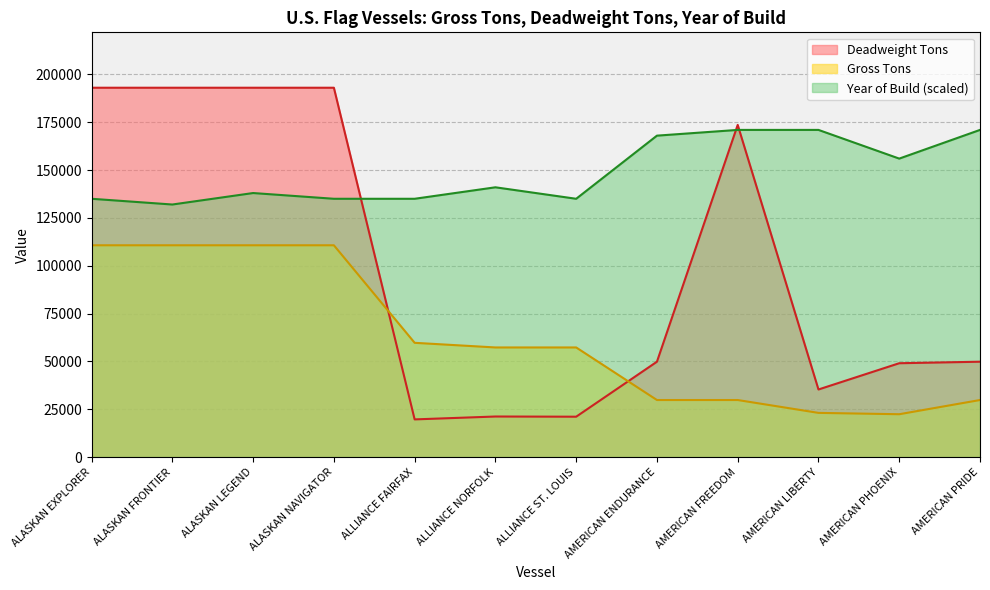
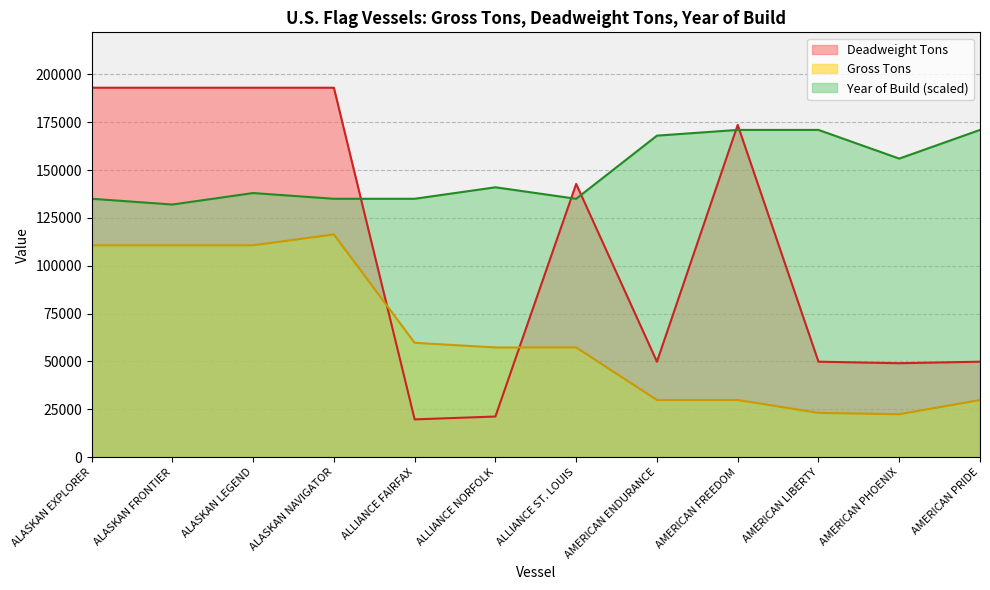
Gross Tons, ALASKAN NAVIGATOR: 111000 -> 116000
Deadweight Tons, ALLIANCE ST. LOUIS: 21000 -> 143000
Deadweight Tons, AMERICAN LIBERTY: 35000 -> 50000
